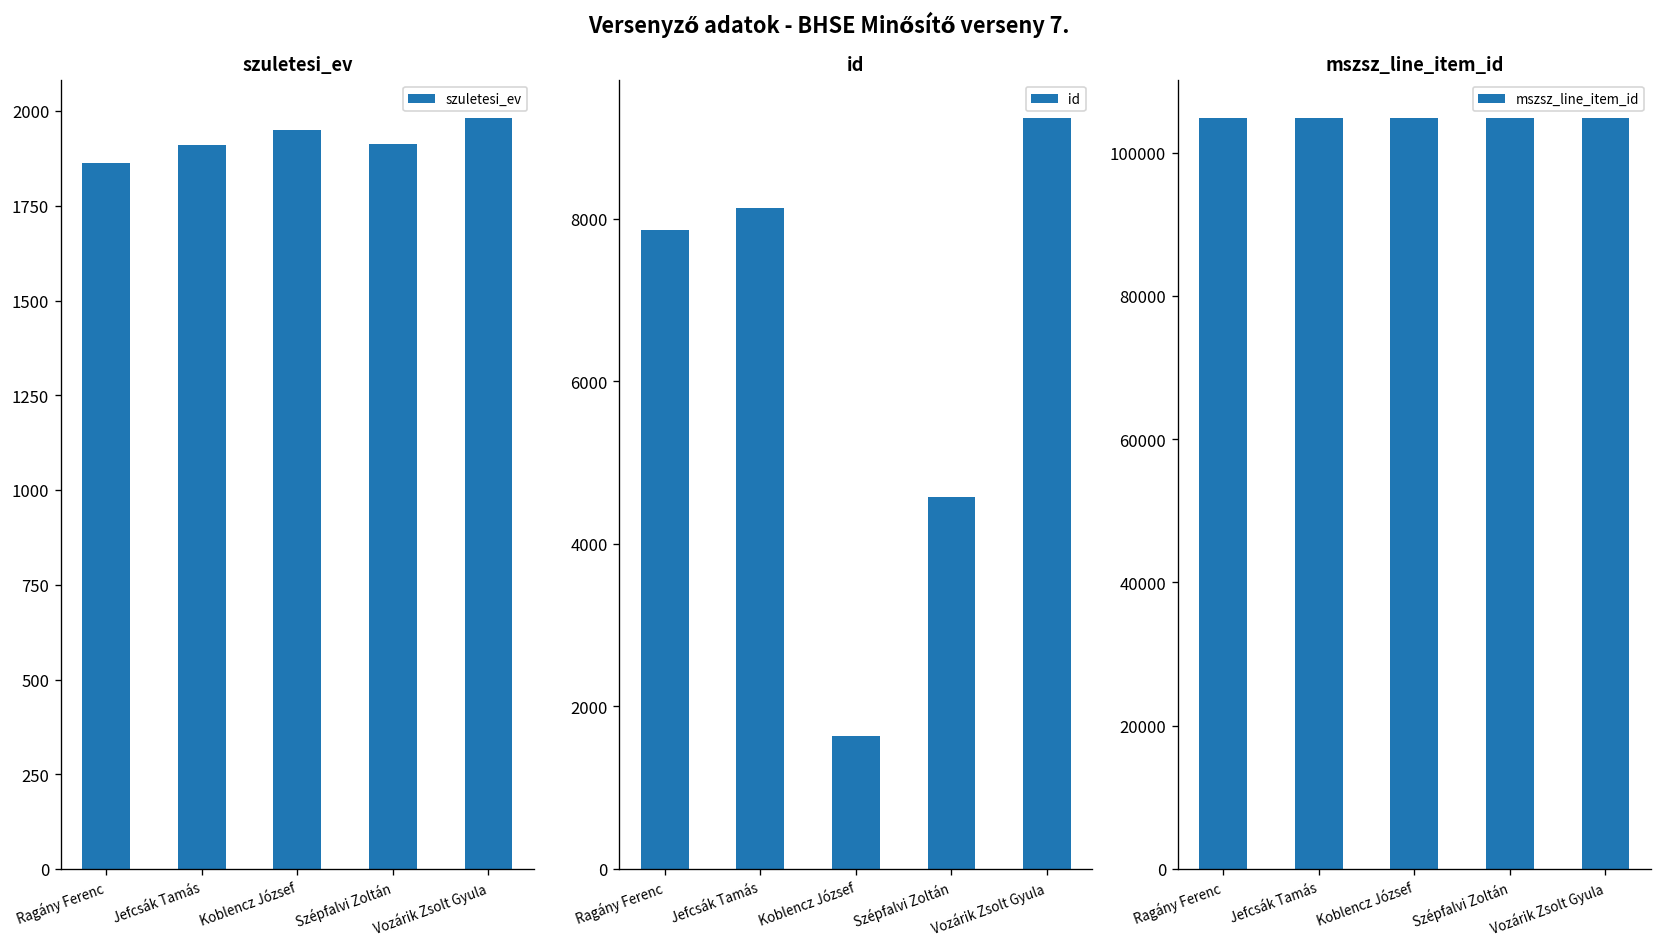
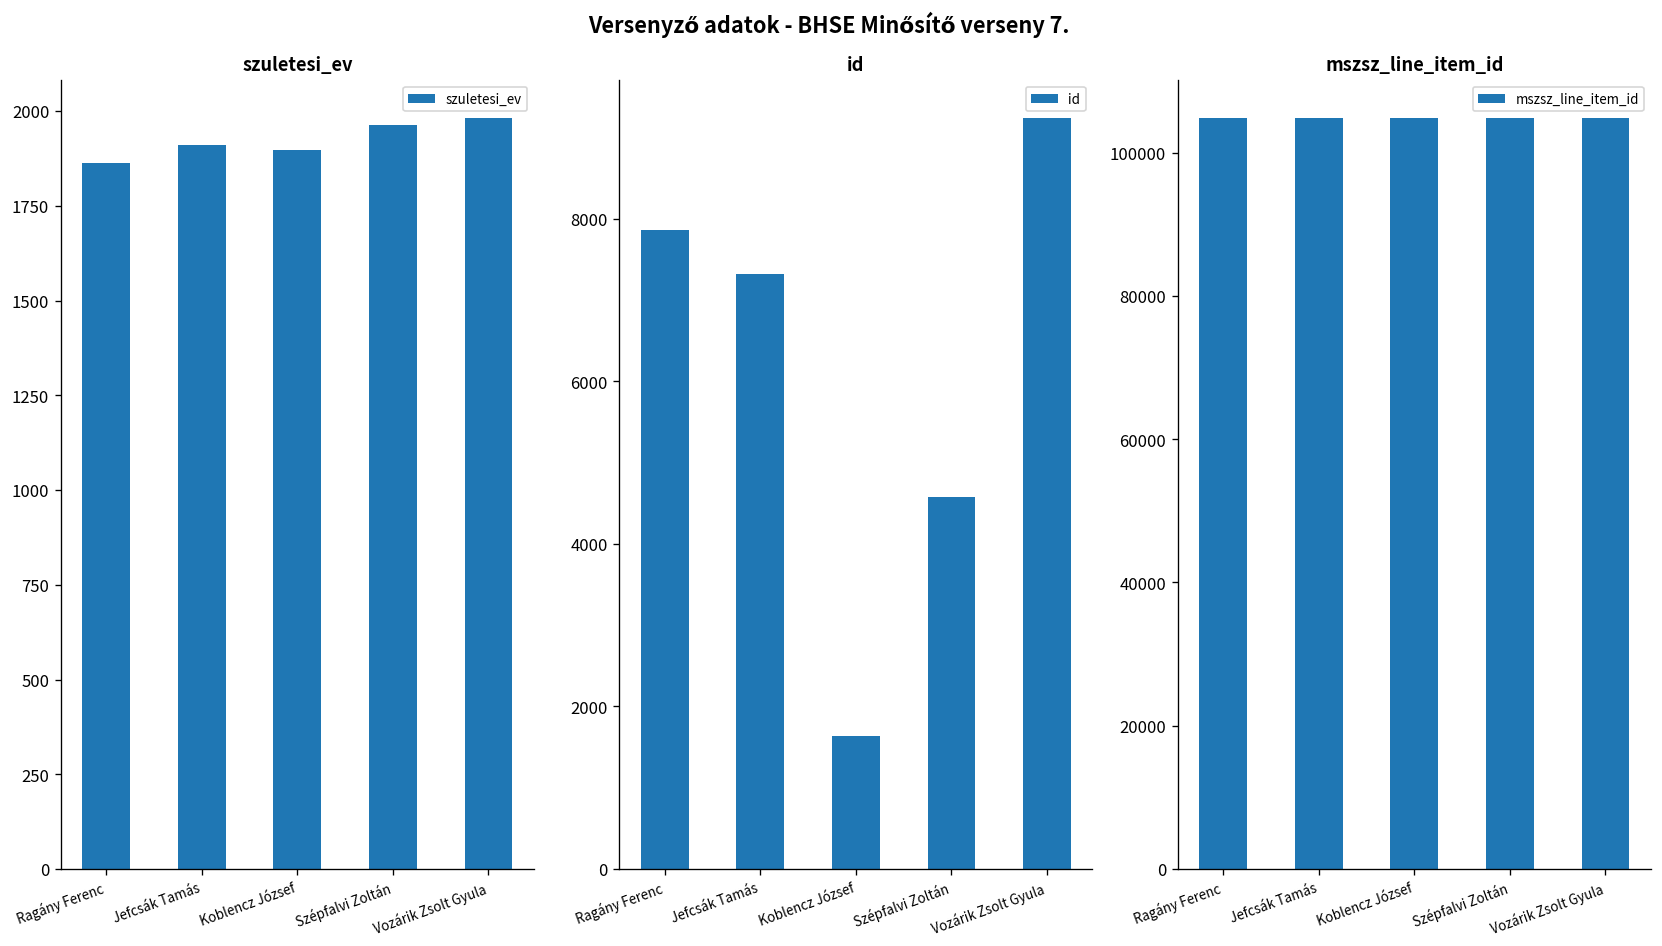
szuletesi_ev, Koblencz József: 1950 -> 1900
szuletesi_ev, Szépfalvi Zoltán: 1910 -> 1960
id, Jefcsák Tamás: 8100 -> 7300
